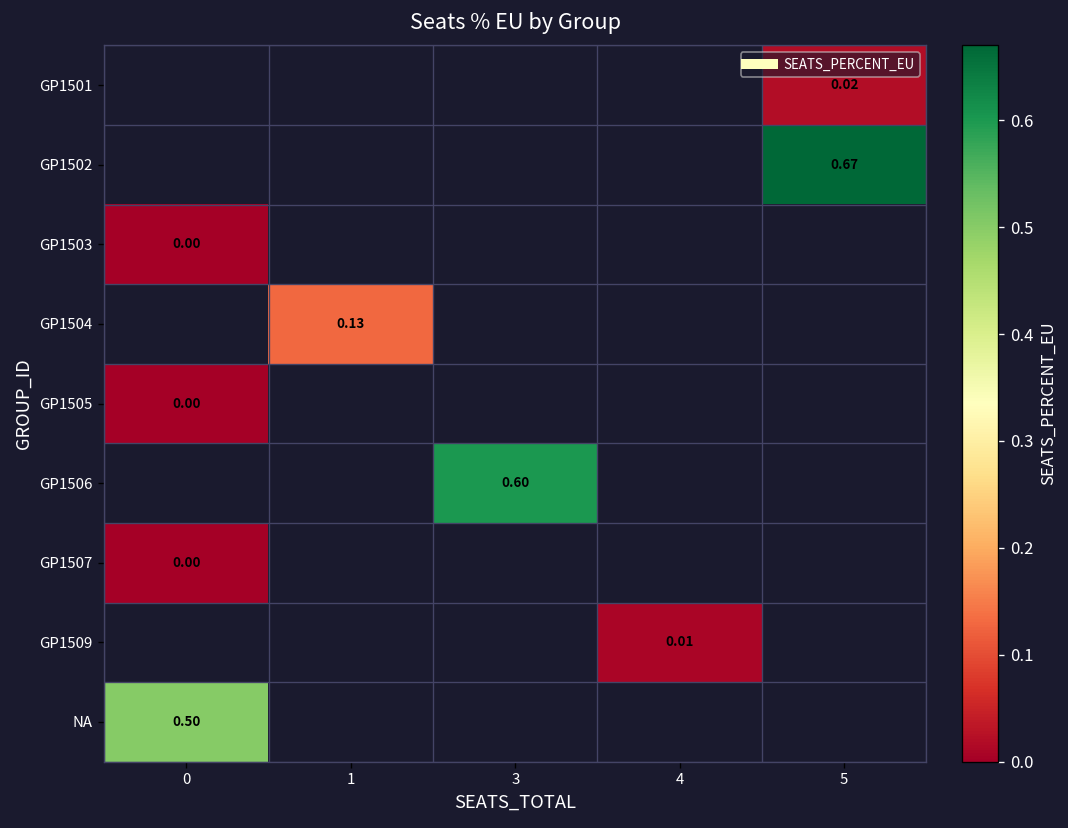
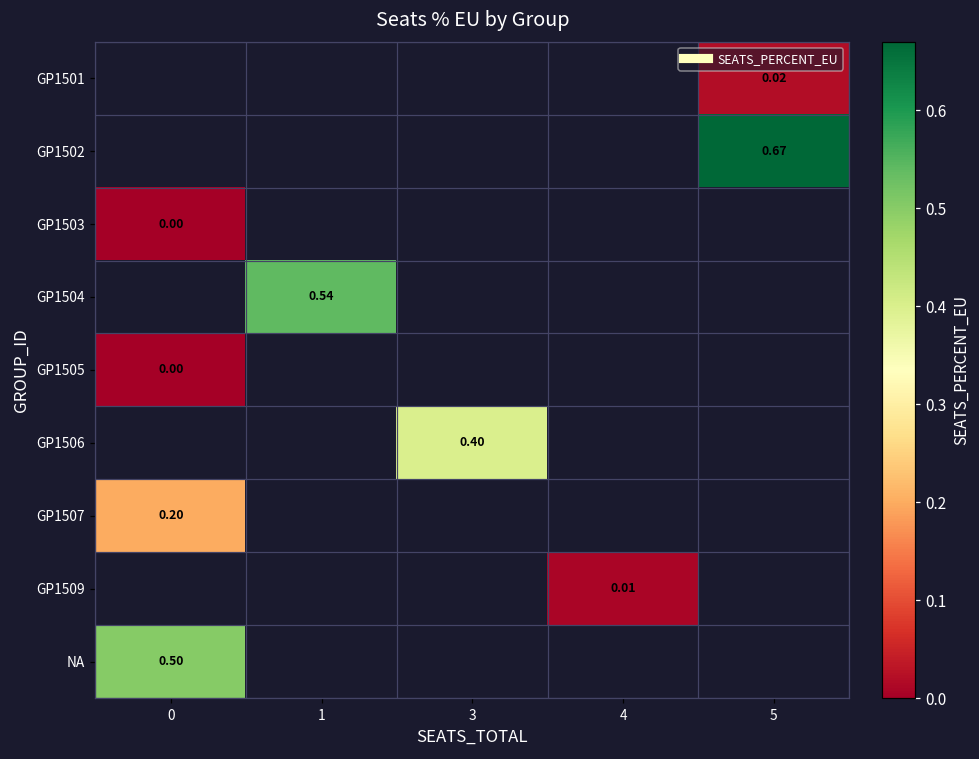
GP1504, 1: 0.13 -> 0.54
GP1506, 3: 0.60 -> 0.40
GP1507, 0: 0.00 -> 0.20
